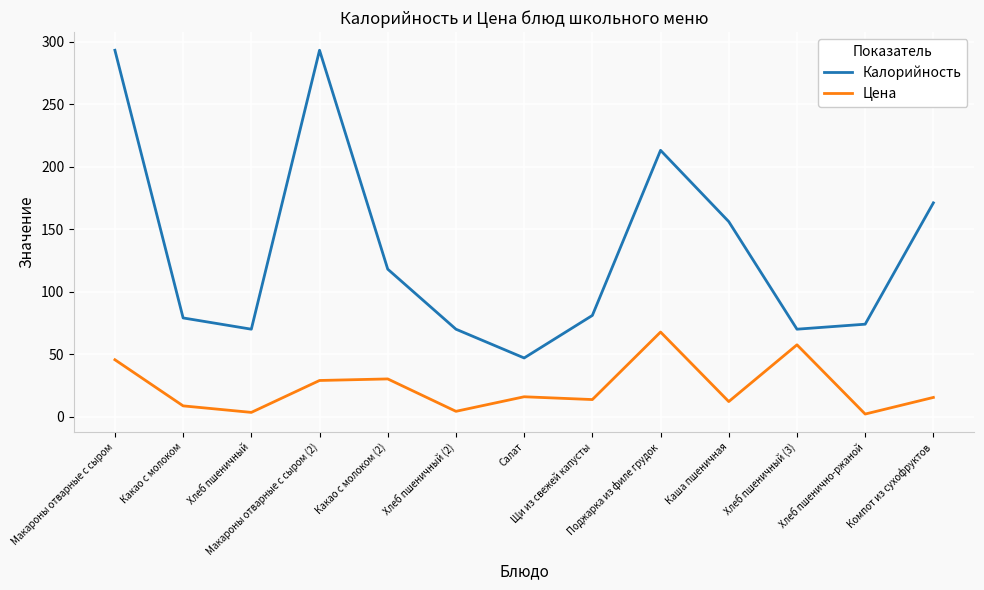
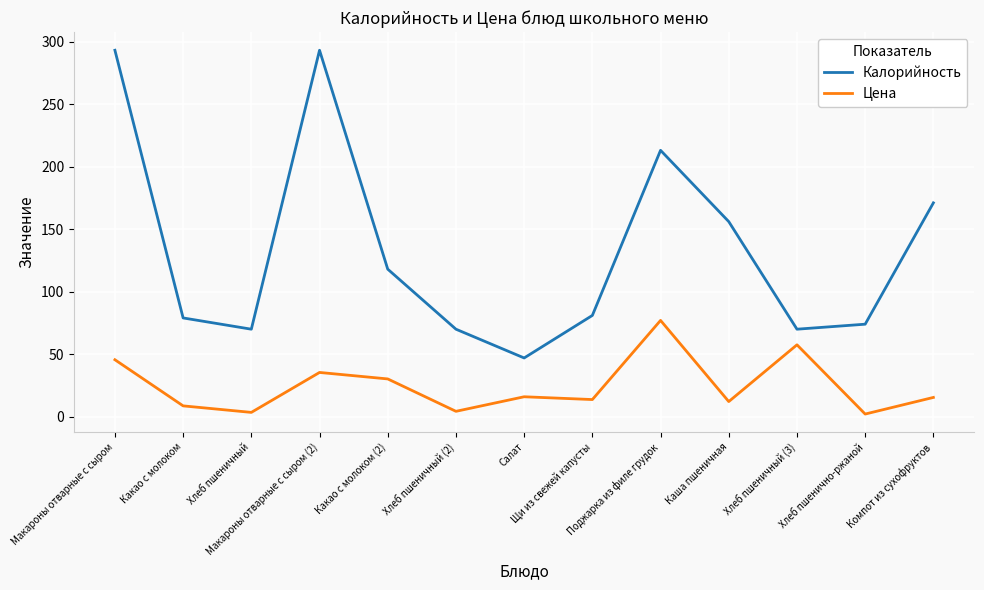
Цена, Макароны отварные с сыром (2): 29 -> 35
Цена, Поджарка из филе грудок: 68 -> 77
